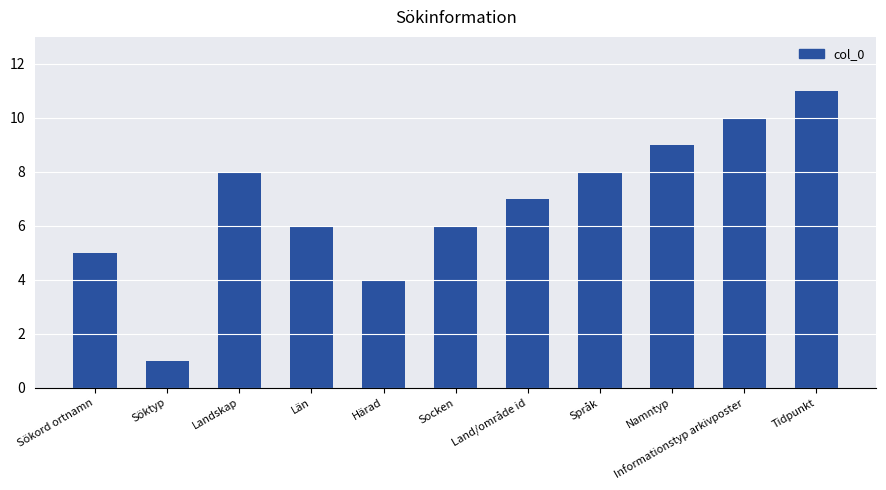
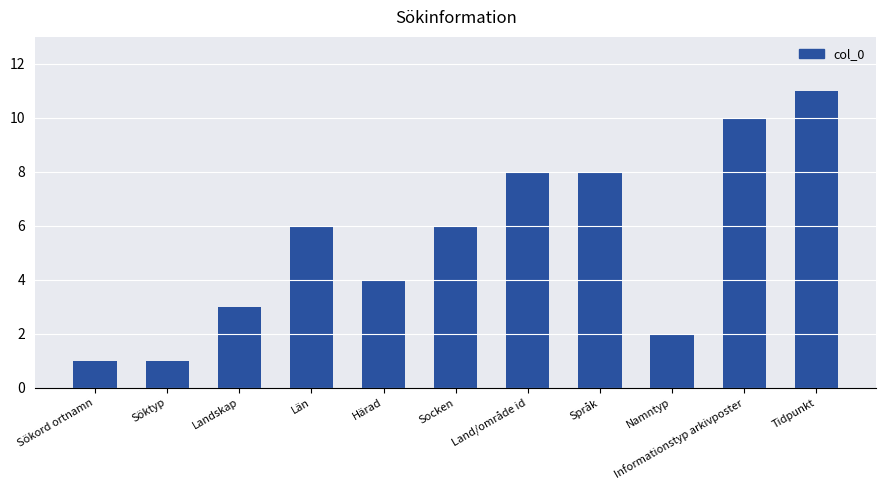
Sökord ortnamn: 5 -> 1
Landskap: 8 -> 3
Land/område id: 7 -> 8
Namntyp: 9 -> 2
